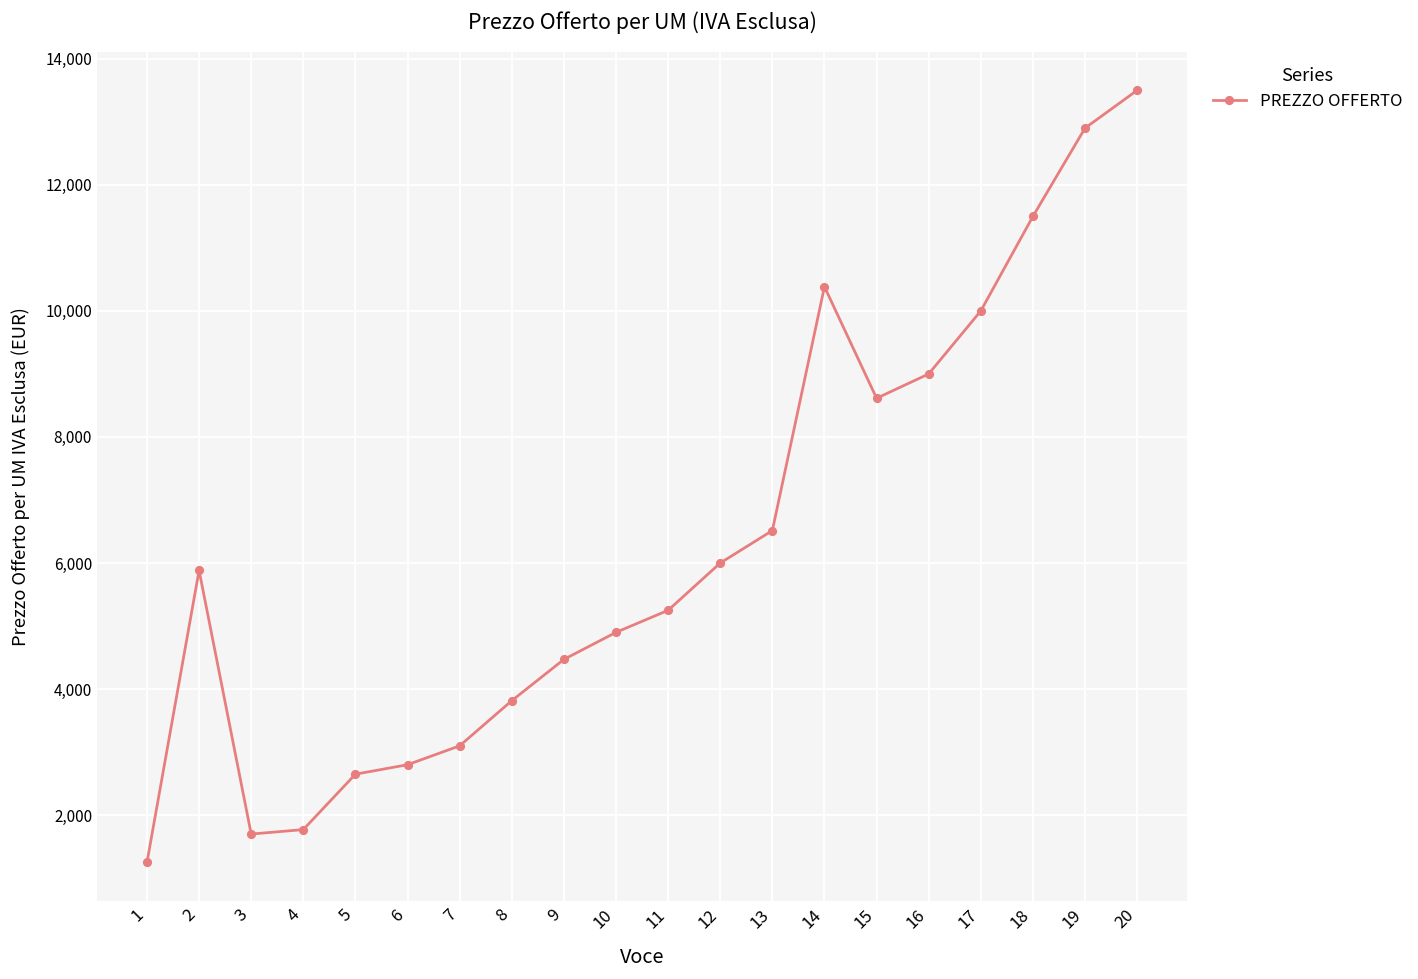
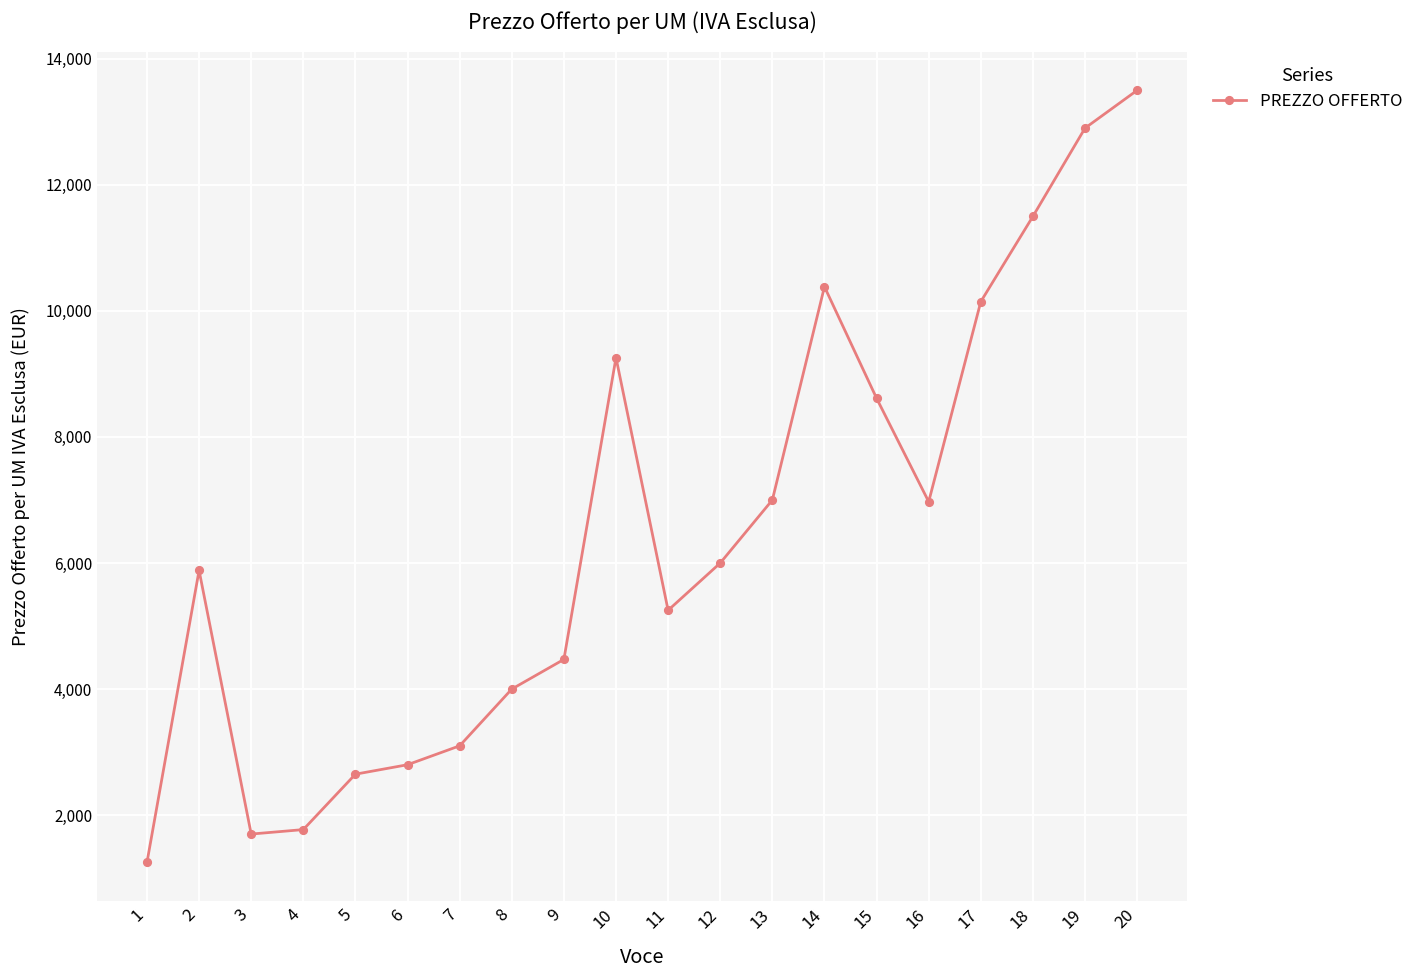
8: 3,800 -> 4,000
10: 4,900 -> 9,300
13: 6,500 -> 7,000
16: 9,000 -> 7,000
17: 10,000 -> 10,100
